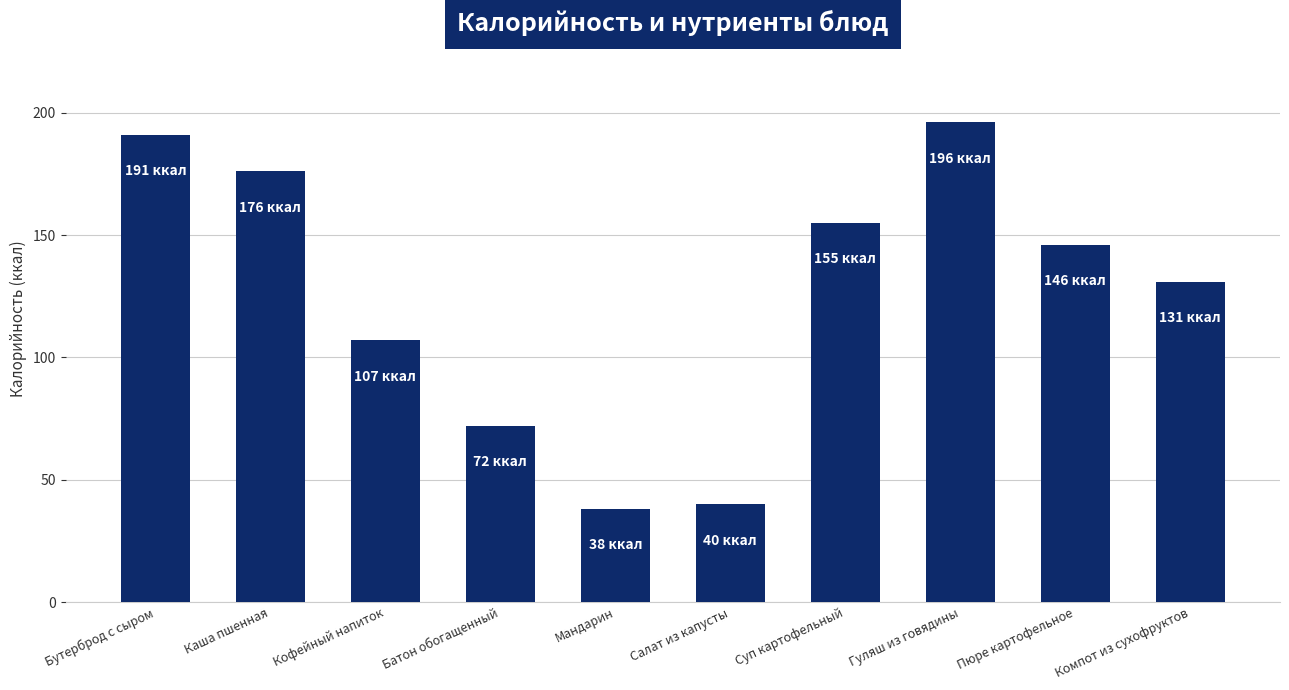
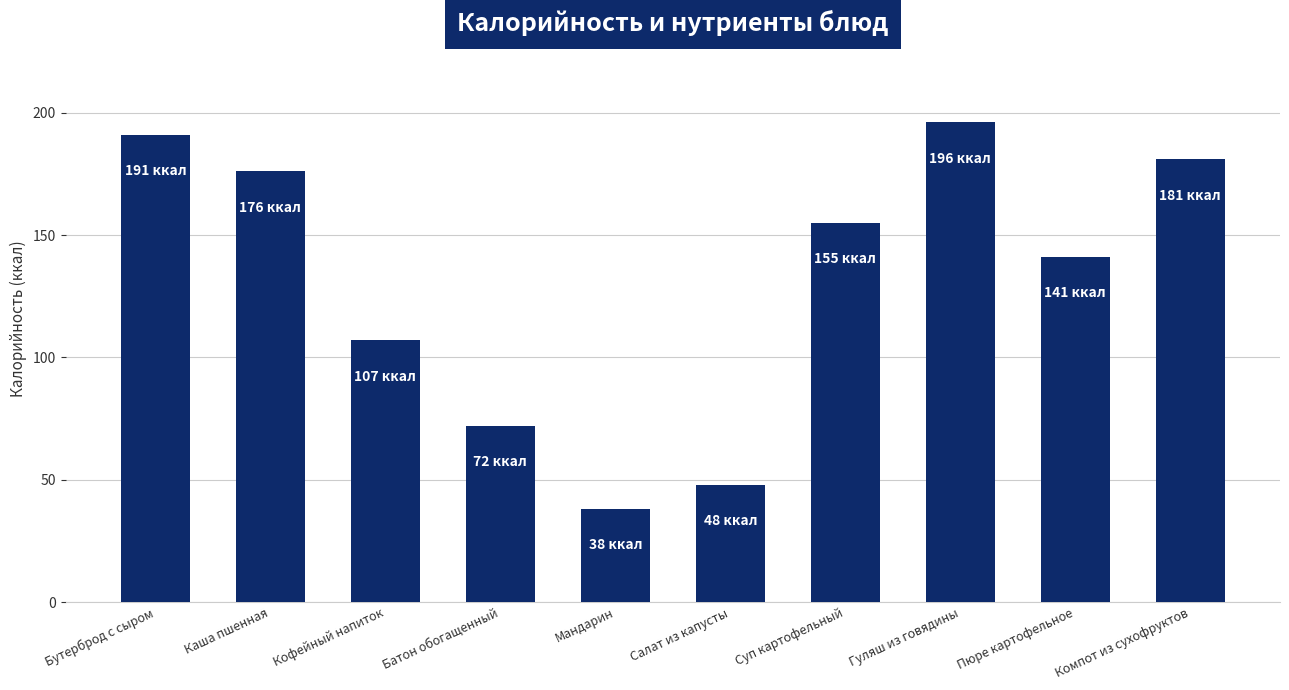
Салат из капусты: 40 -> 48
Пюре картофельное: 146 -> 141
Компот из сухофруктов: 131 -> 181
